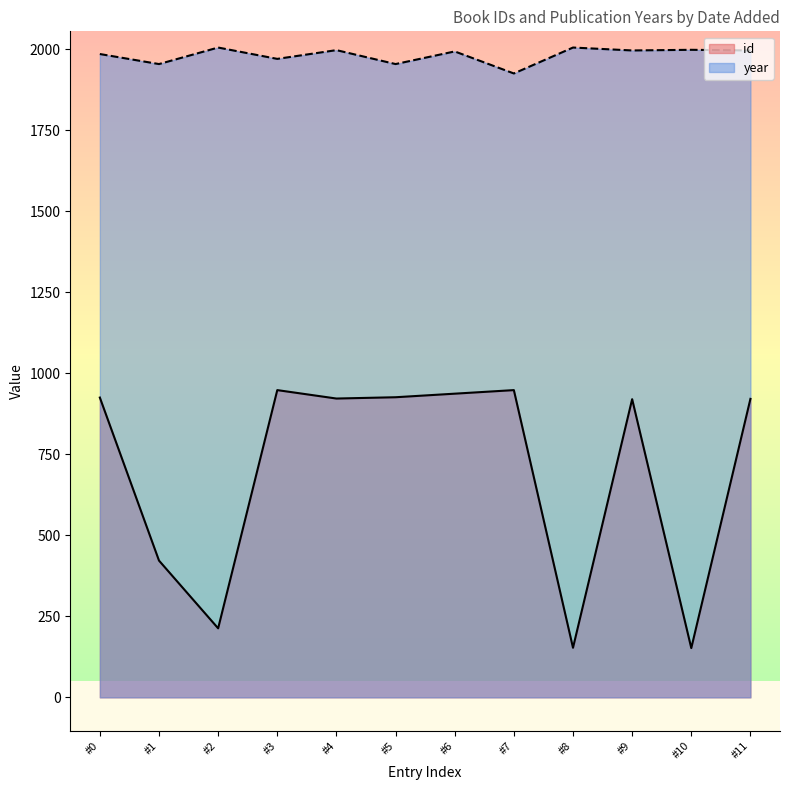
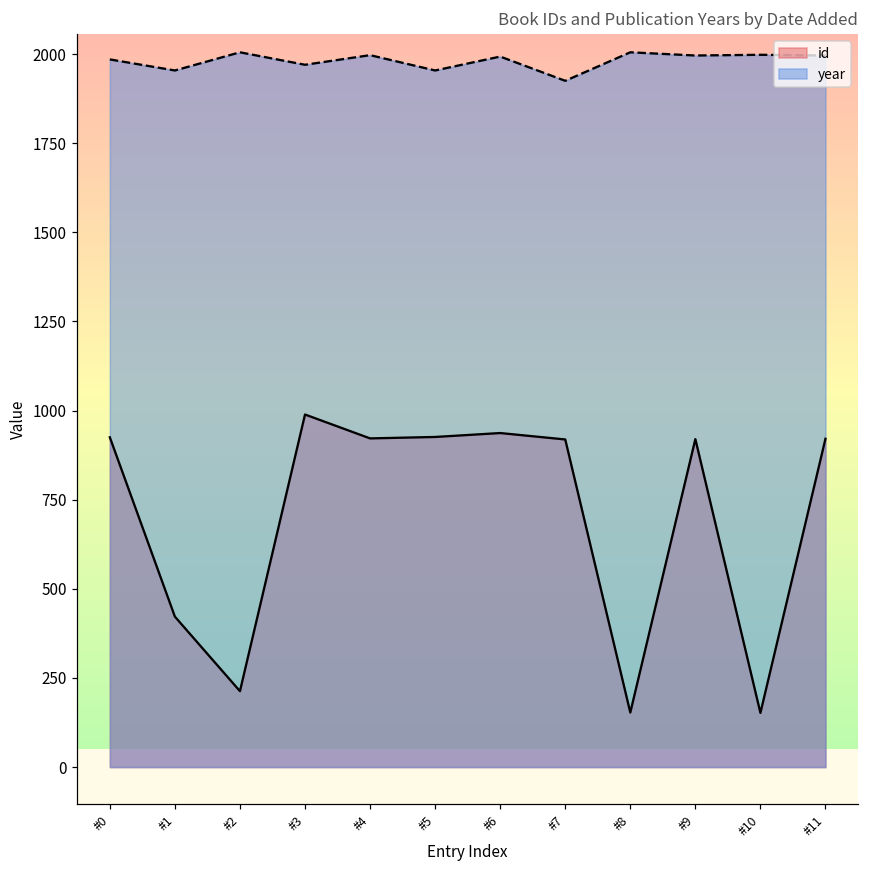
id, #3: 950 -> 990
id, #7: 950 -> 920
